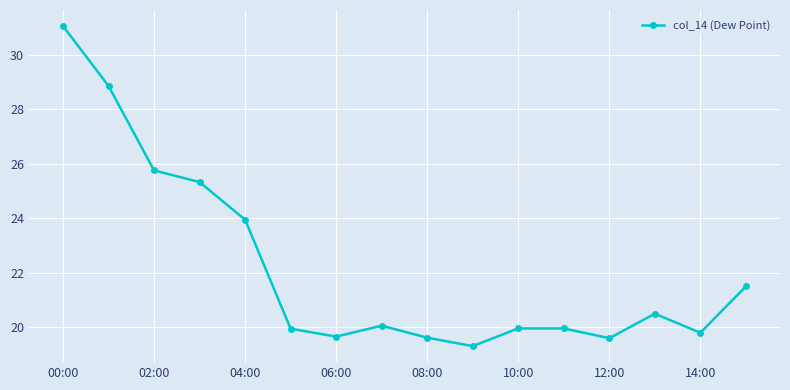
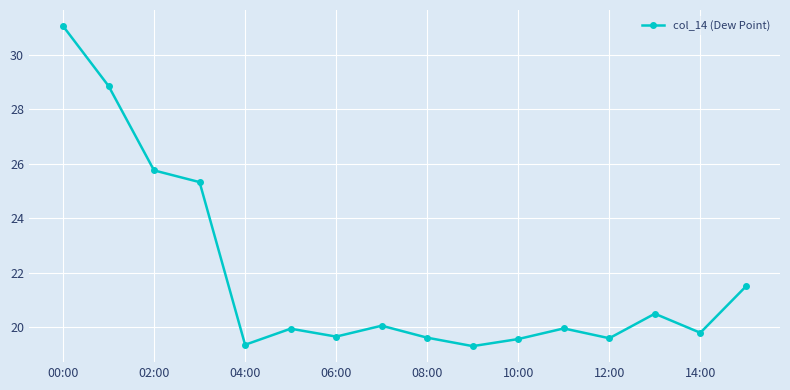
04:00: 24.0 -> 19.4
10:00: 20.0 -> 19.6
